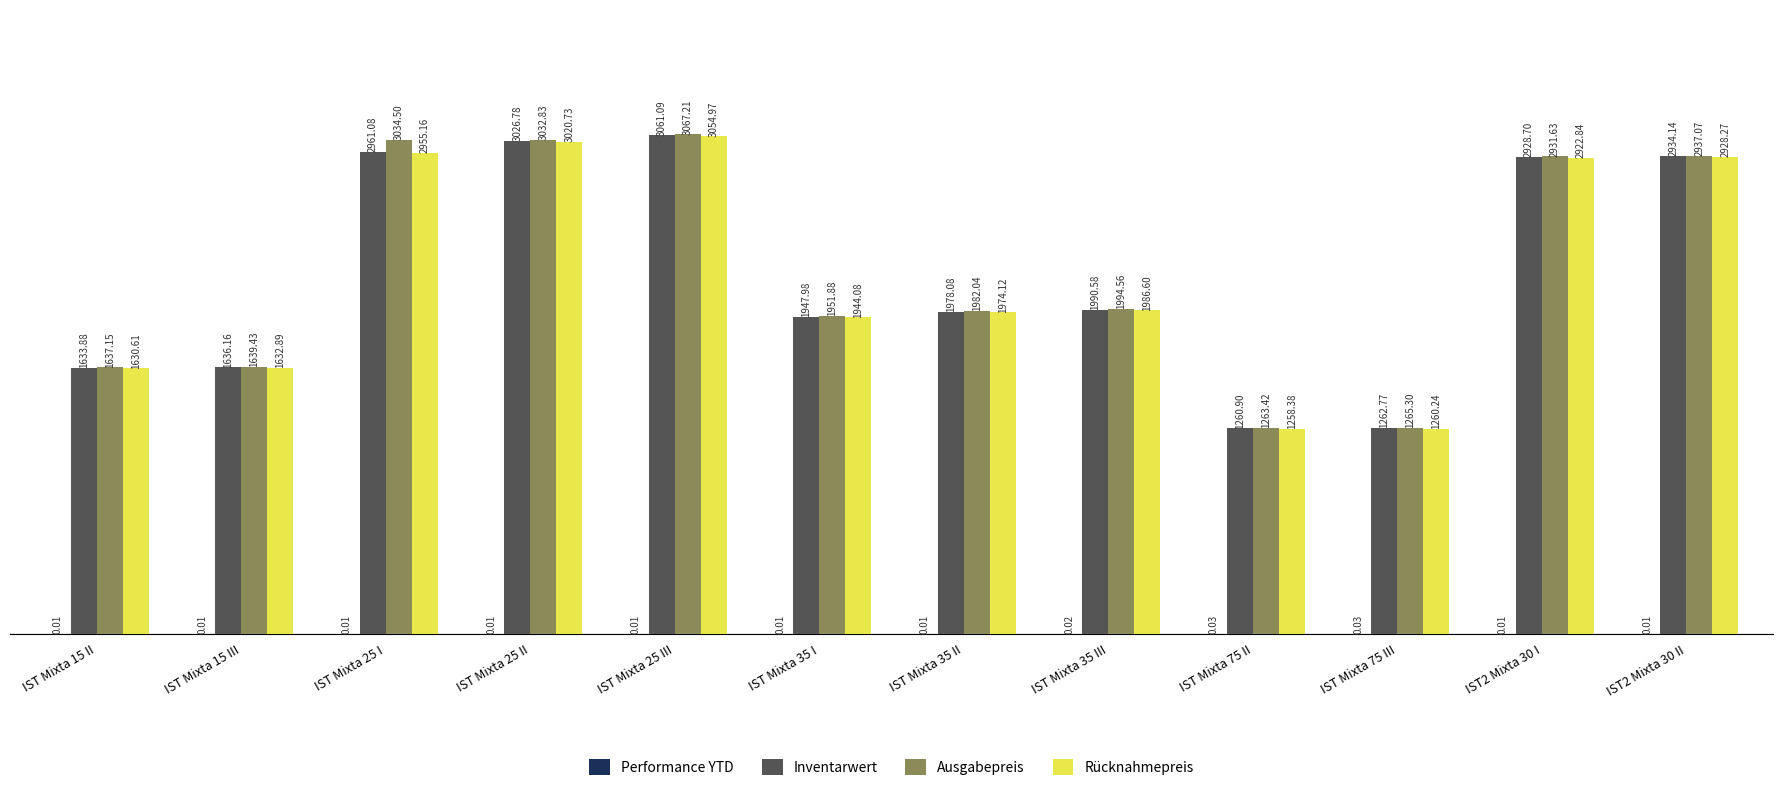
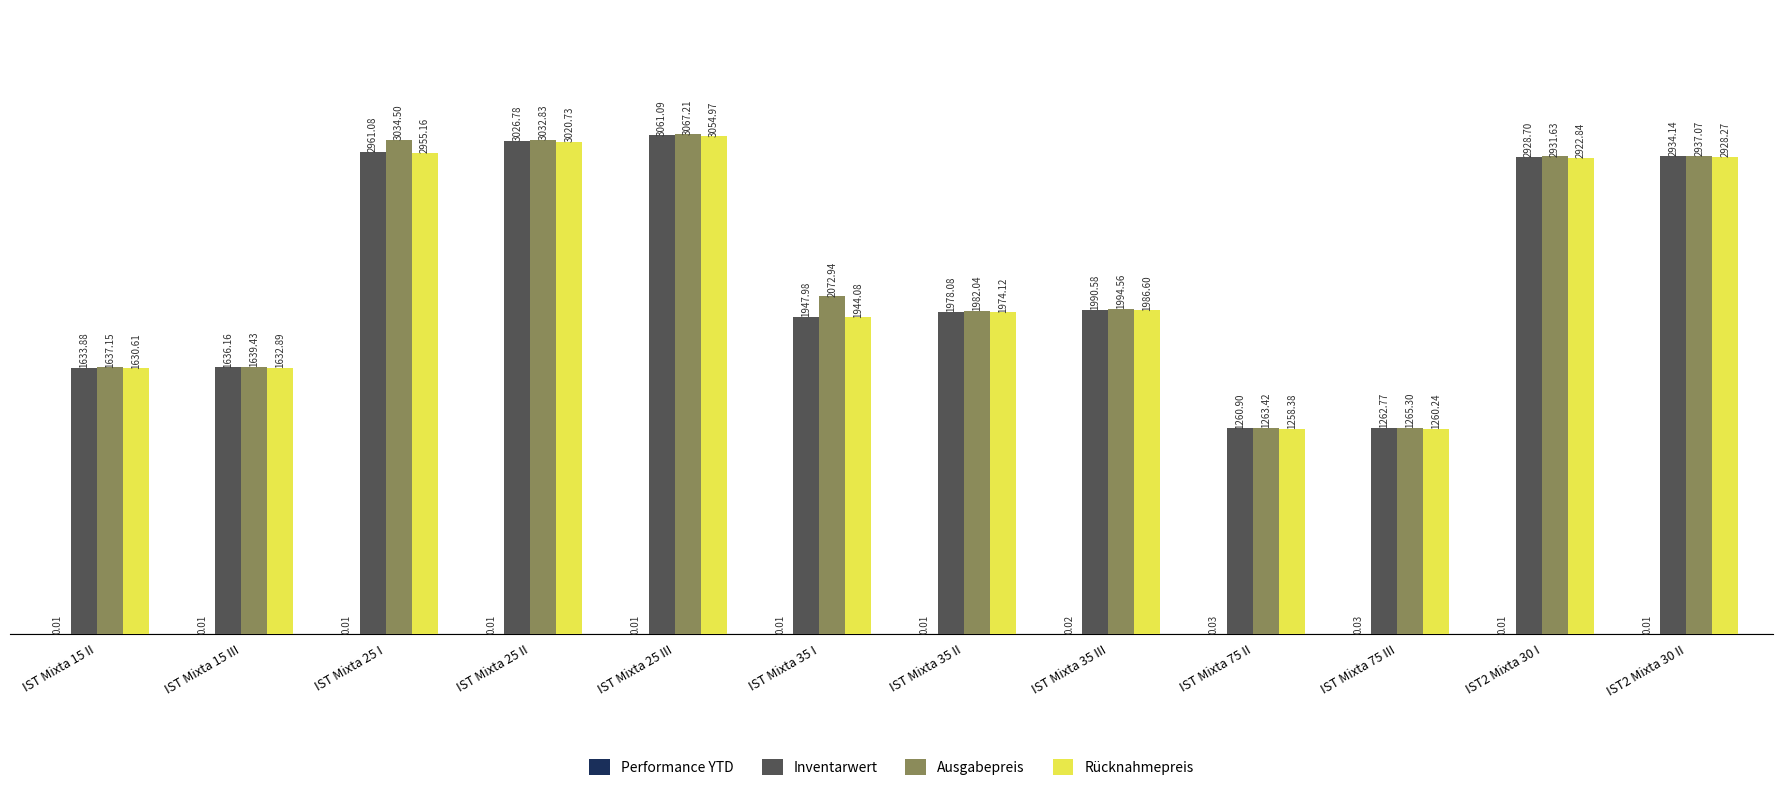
Ausgabepreis, IST Mixta 35 I: 1951.88 -> 2072.94
